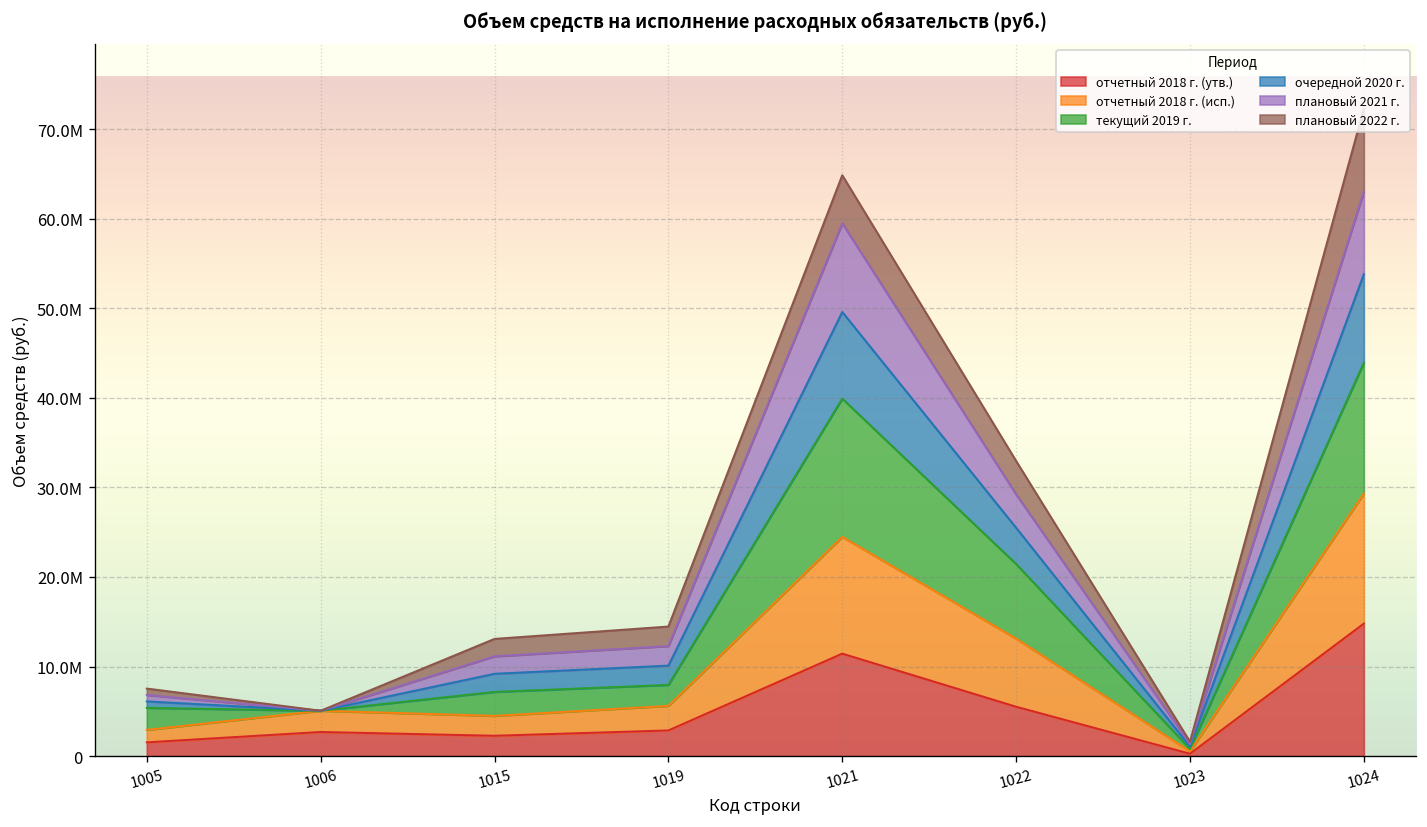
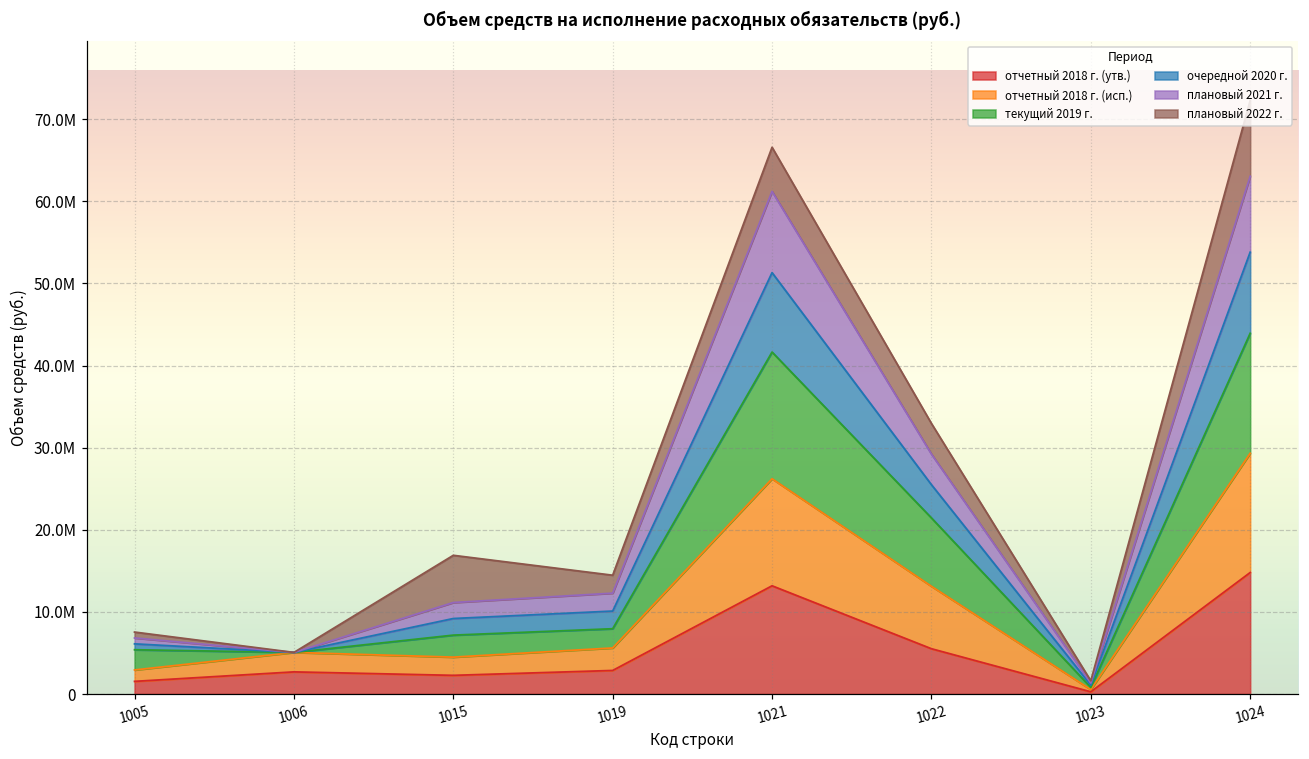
плановый 2022 г., 1015: 2000000 -> 6000000
отчетный 2018 г. (утв.), 1021: 11000000 -> 13000000
